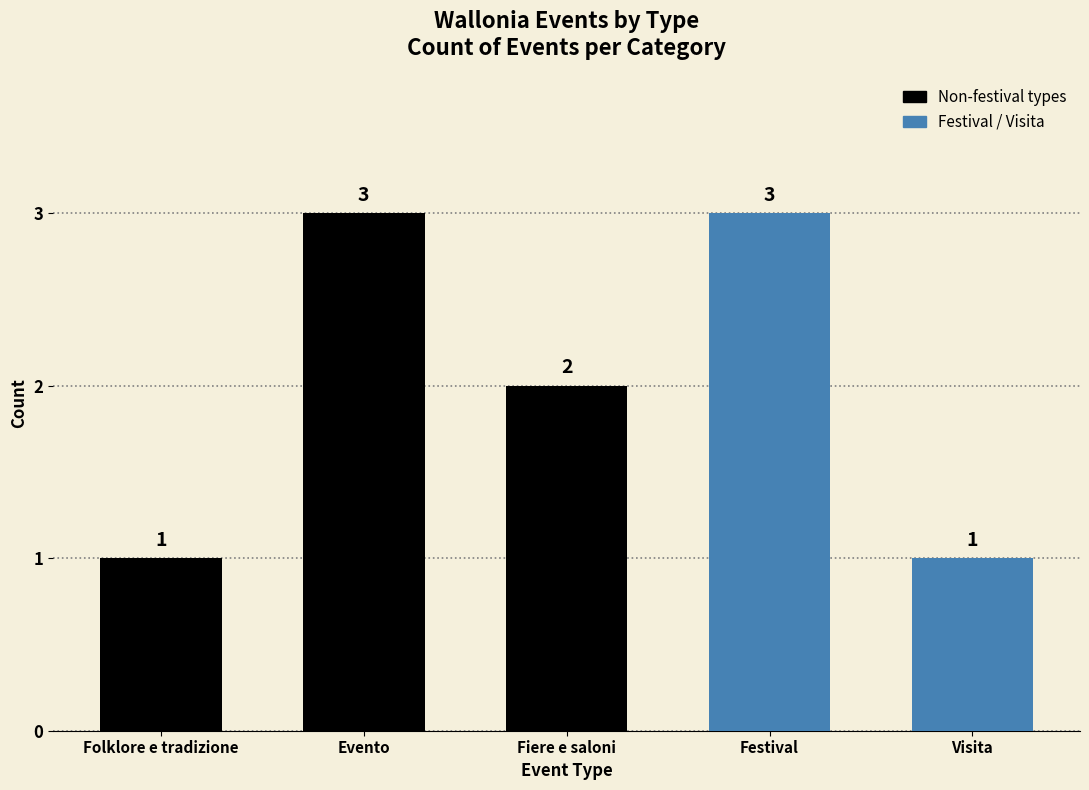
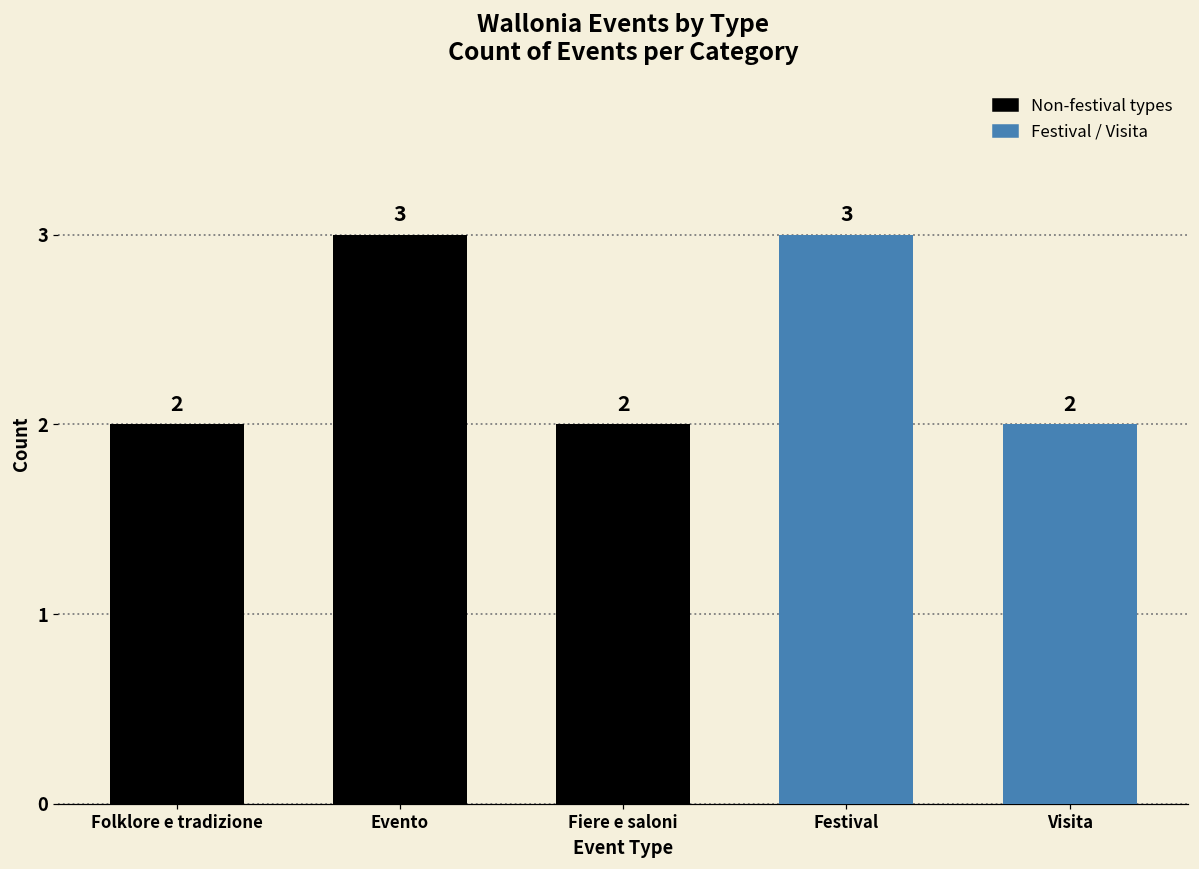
Folklore e tradizione: 1 -> 2
Visita: 1 -> 2
